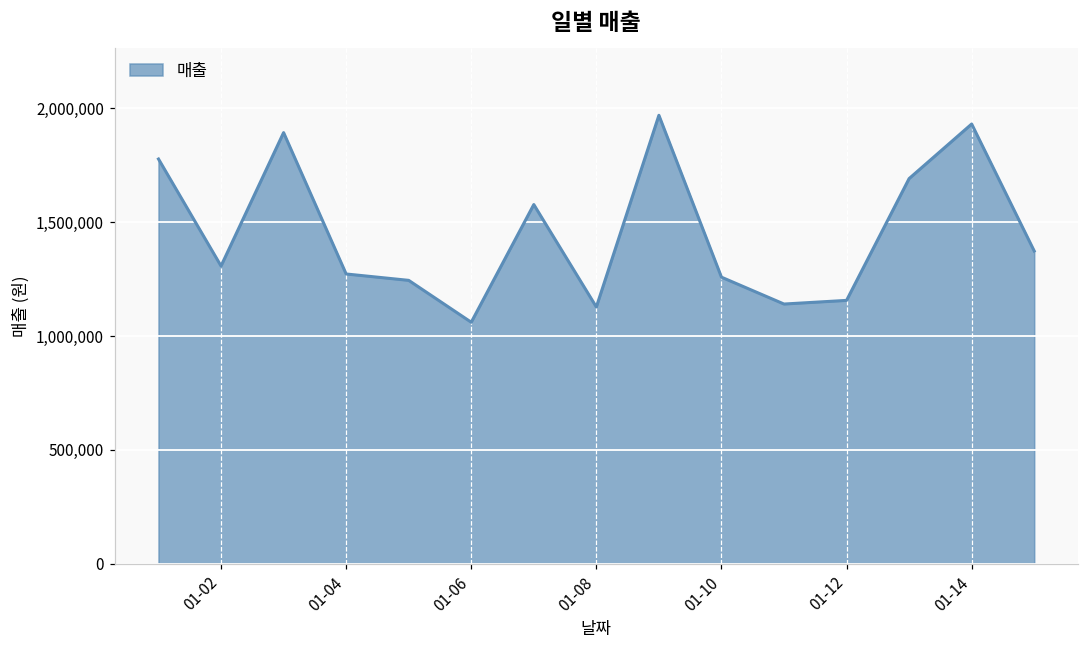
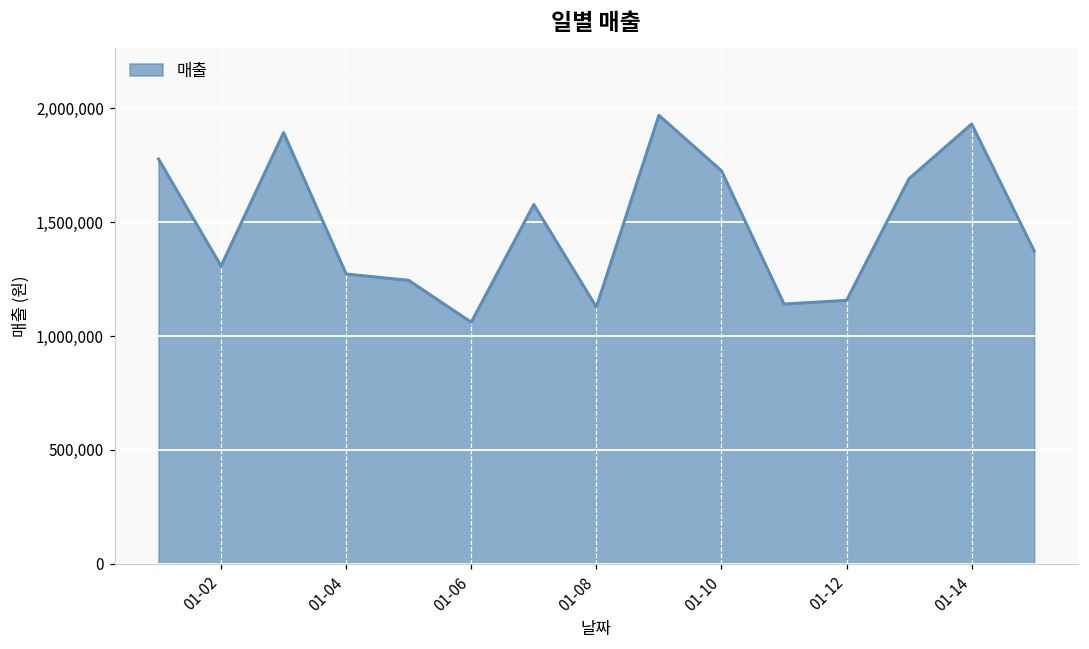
01-10: 1,260,000 -> 1,730,000
